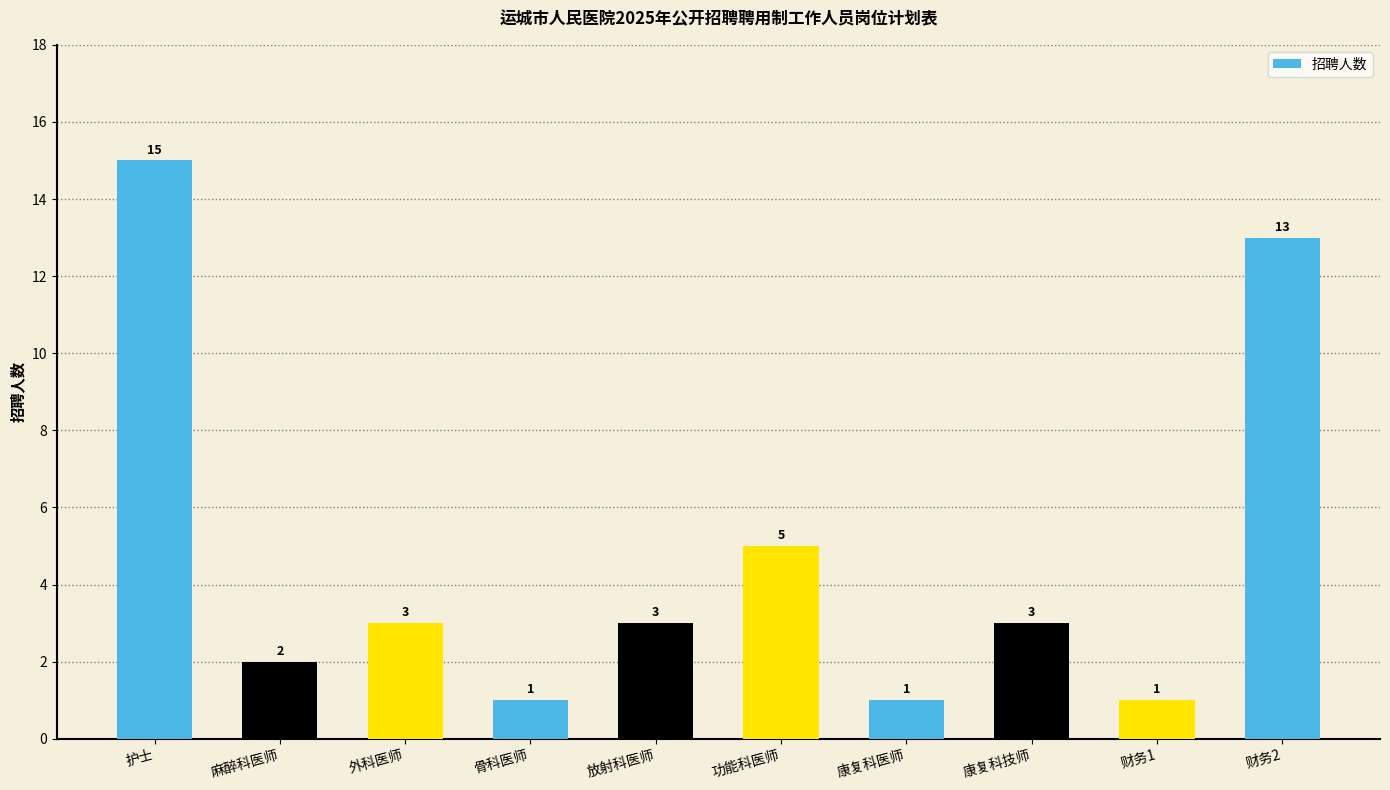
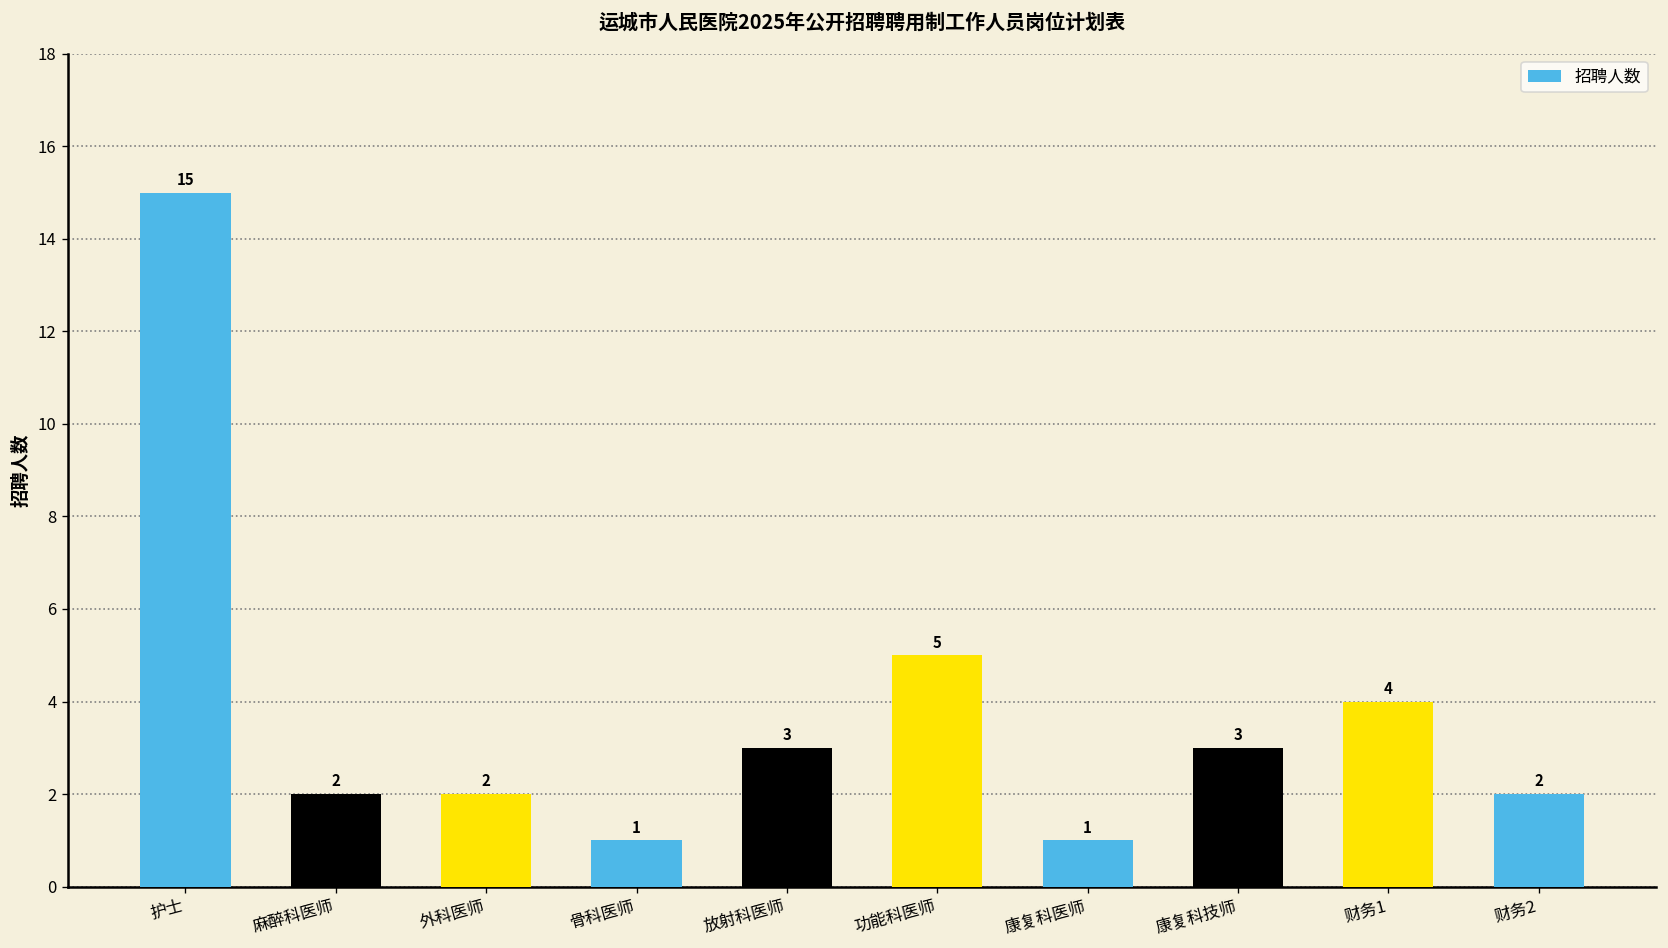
外科医师: 3 -> 2
财务1: 1 -> 4
财务2: 13 -> 2
